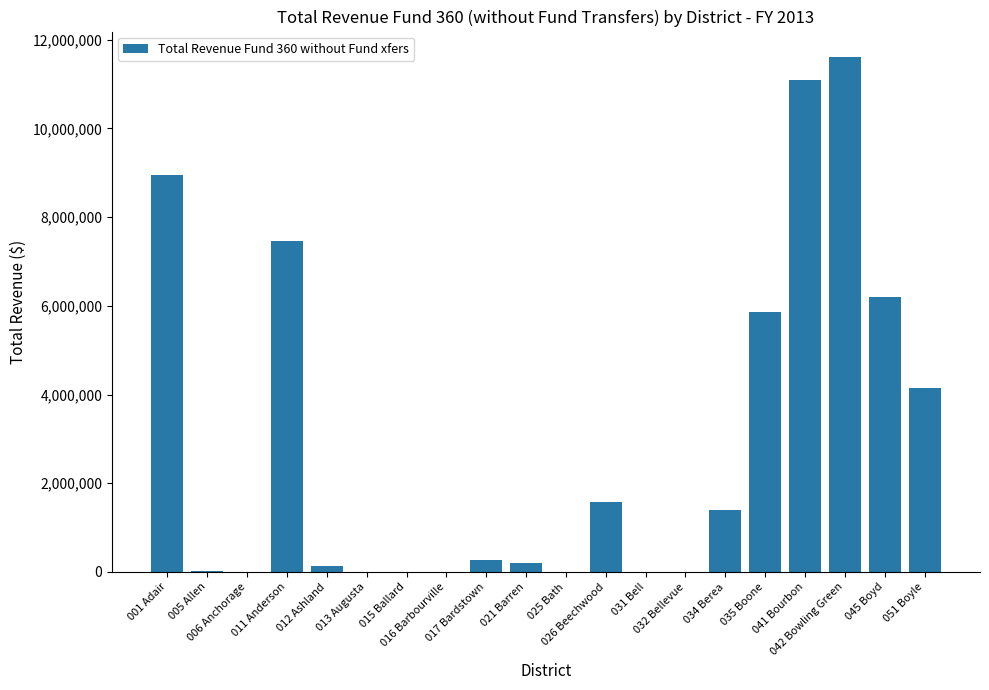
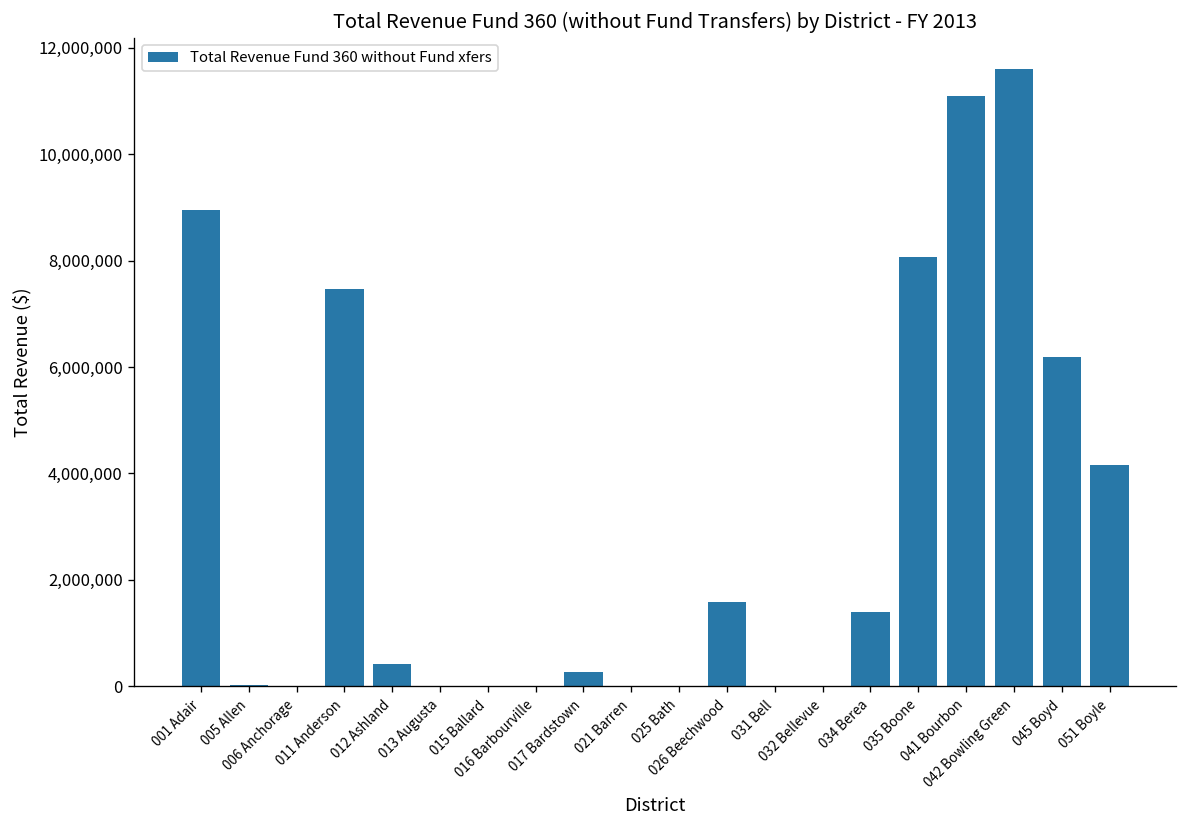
012 Ashland: 100,000 -> 400,000
021 Barren: 200,000 -> 0
035 Boone: 5,900,000 -> 8,100,000
